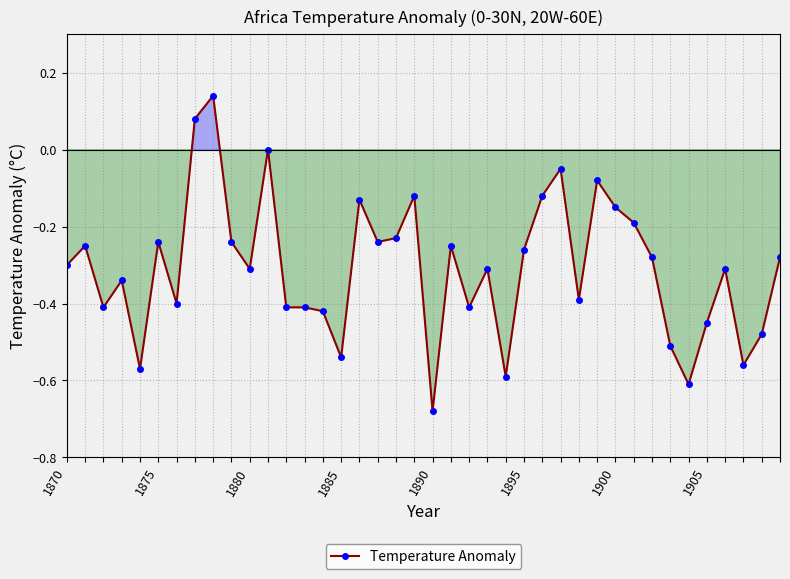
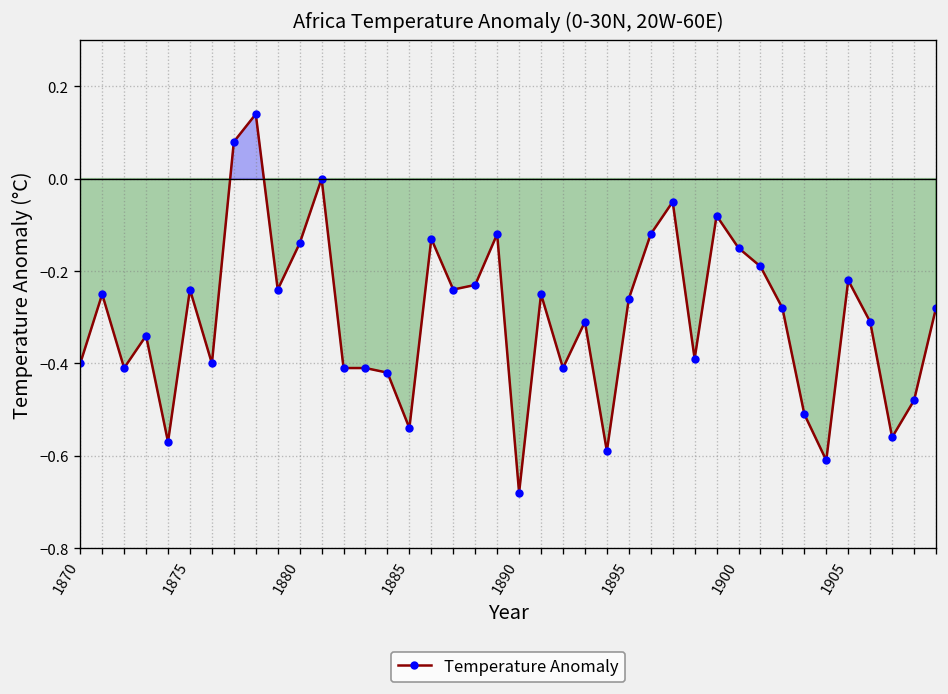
1870: -0.3 -> -0.4
1880: -0.31 -> -0.14
1905: -0.45 -> -0.22
